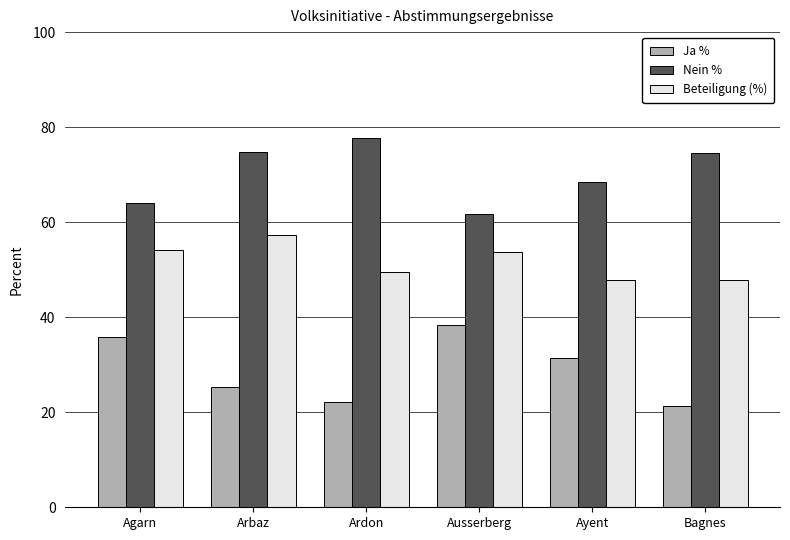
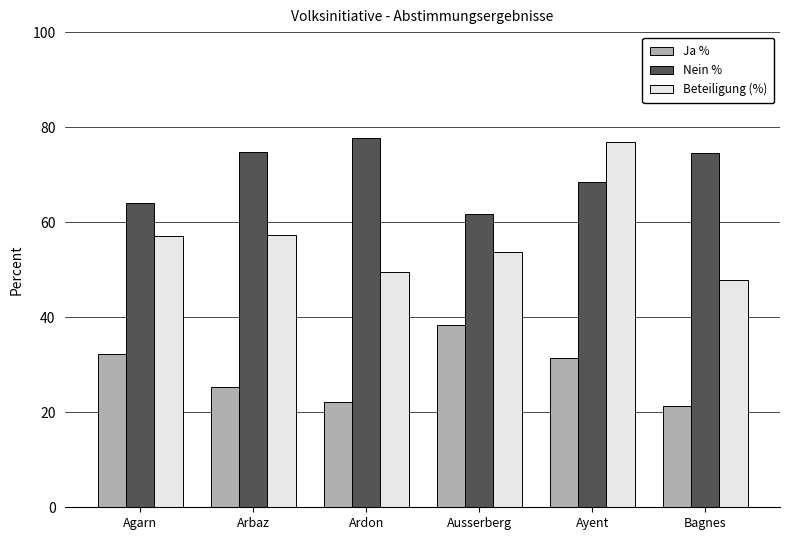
Ja %, Agarn: 36 -> 32
Beteiligung (%), Agarn: 54 -> 57
Beteiligung (%), Ayent: 48 -> 77
